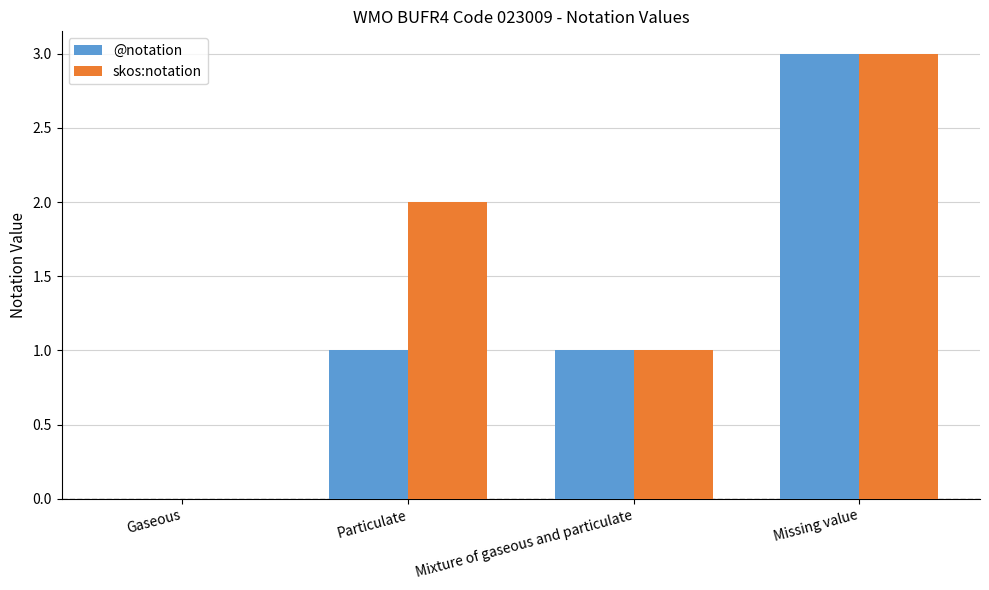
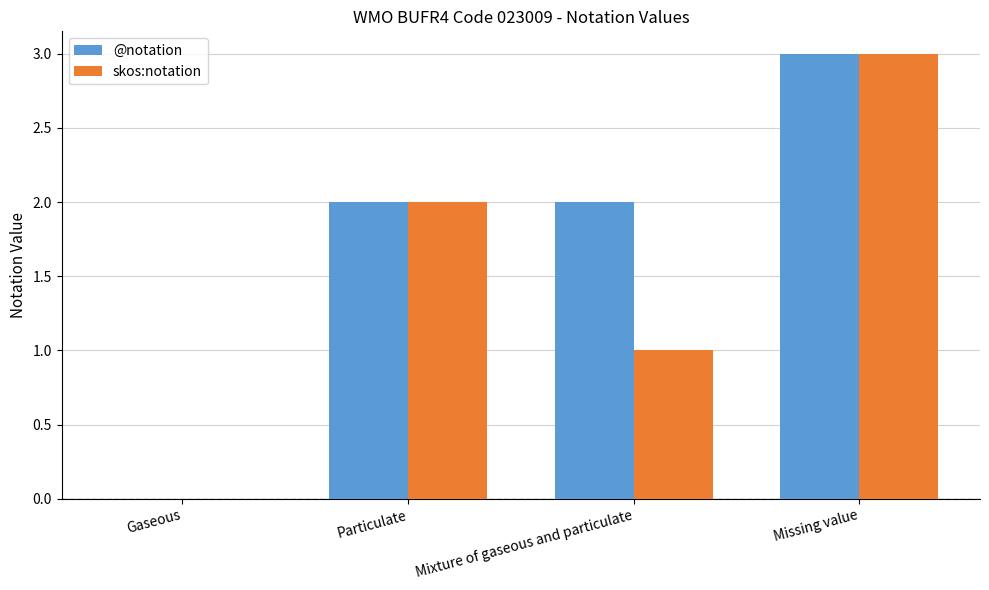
@notation, Particulate: 1 -> 2
@notation, Mixture of gaseous and particulate: 1 -> 2
